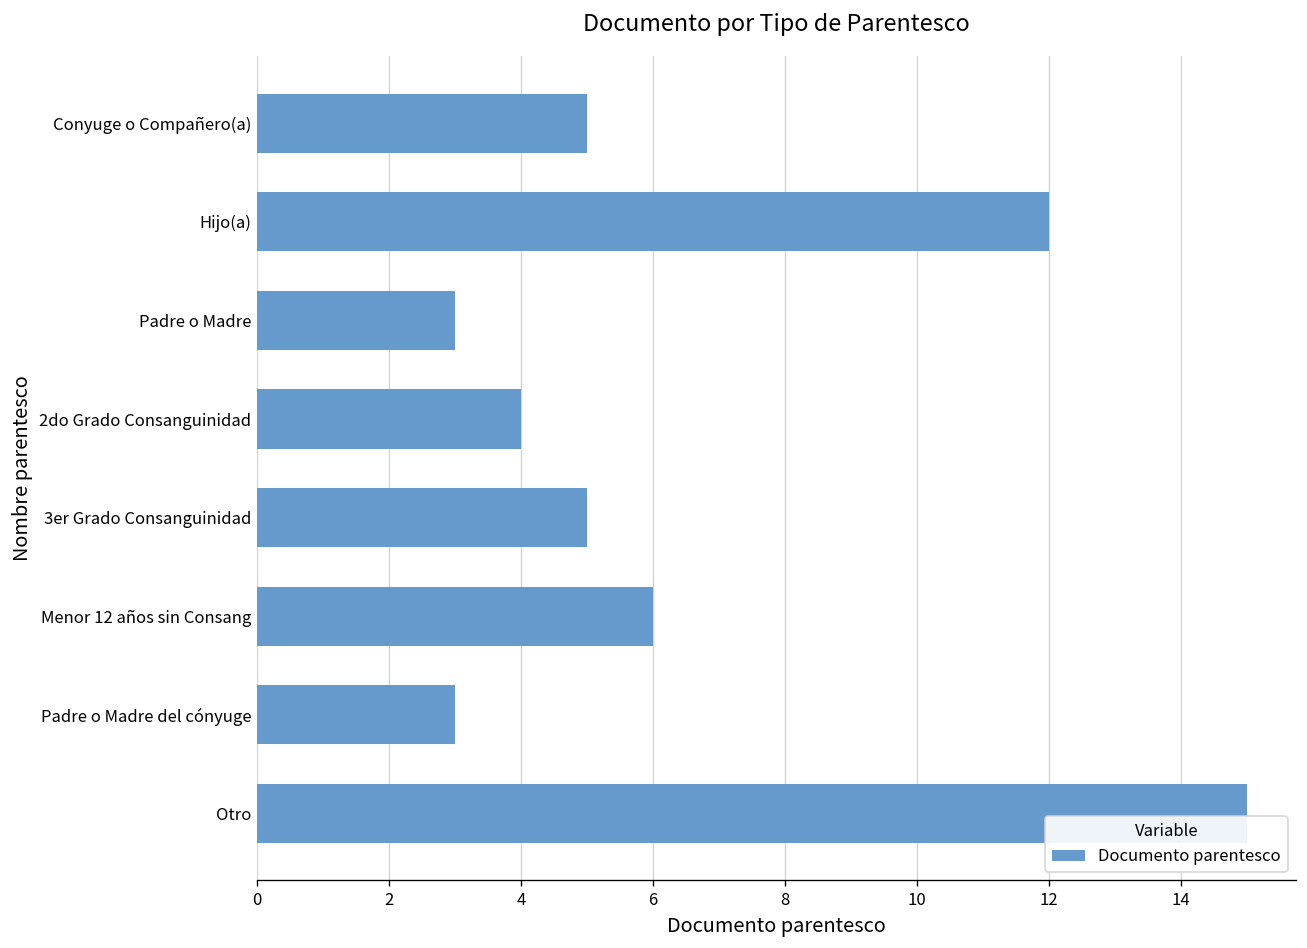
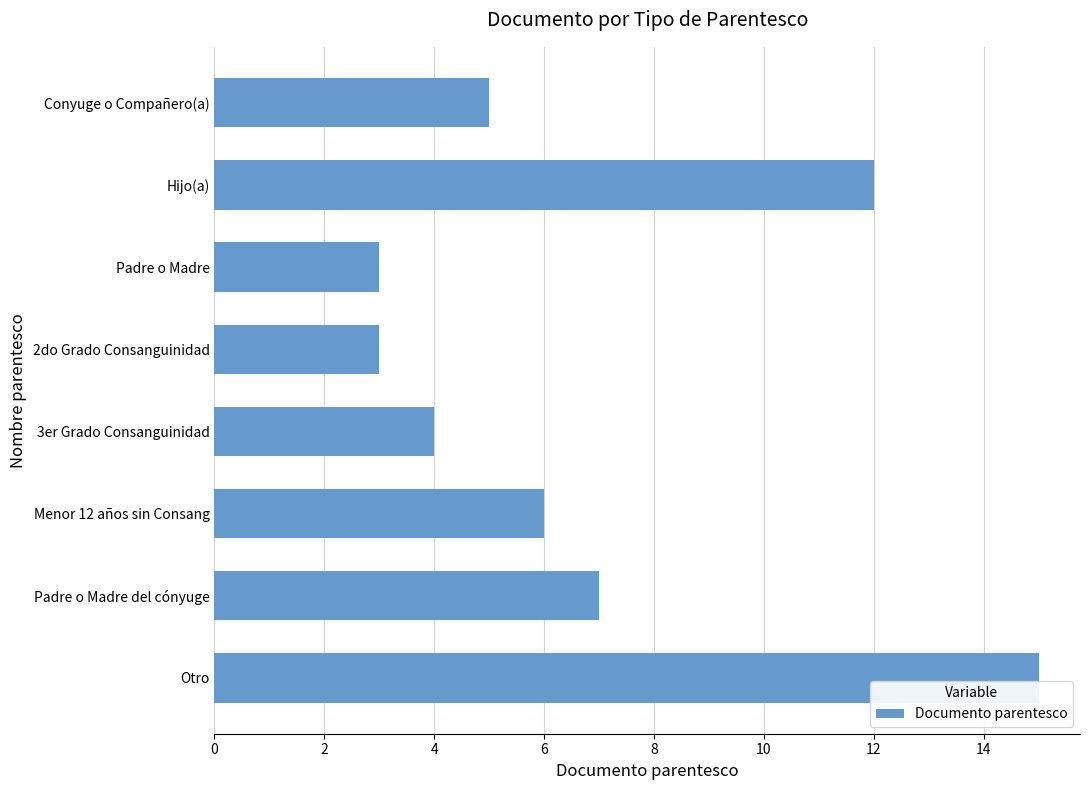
2do Grado Consanguinidad: 4 -> 3
3er Grado Consanguinidad: 5 -> 4
Padre o Madre del cónyuge: 3 -> 7
